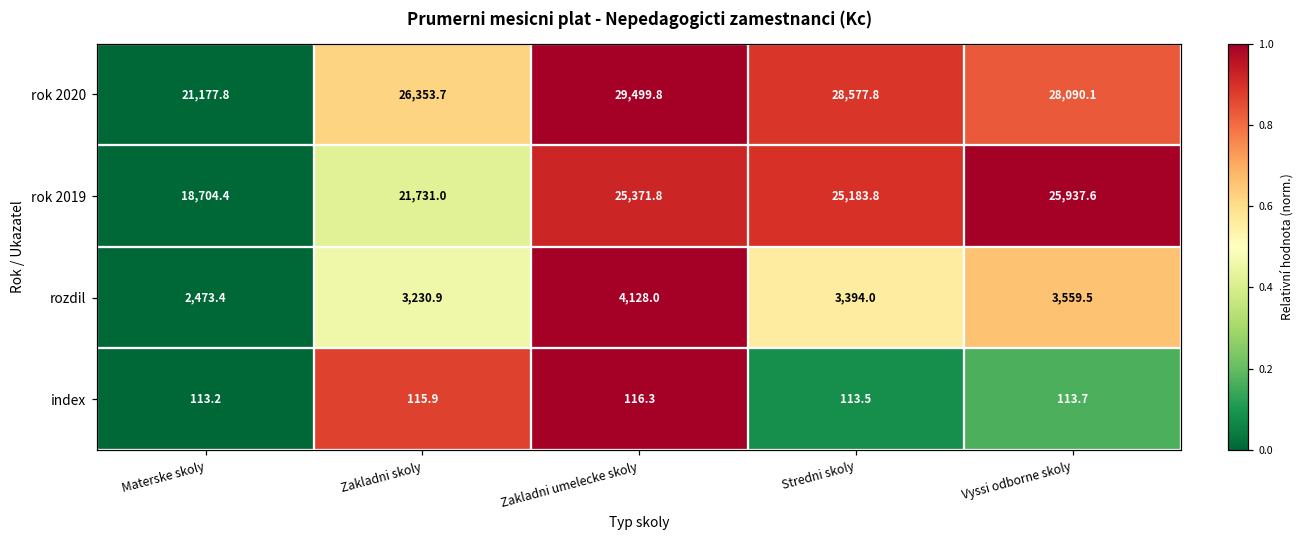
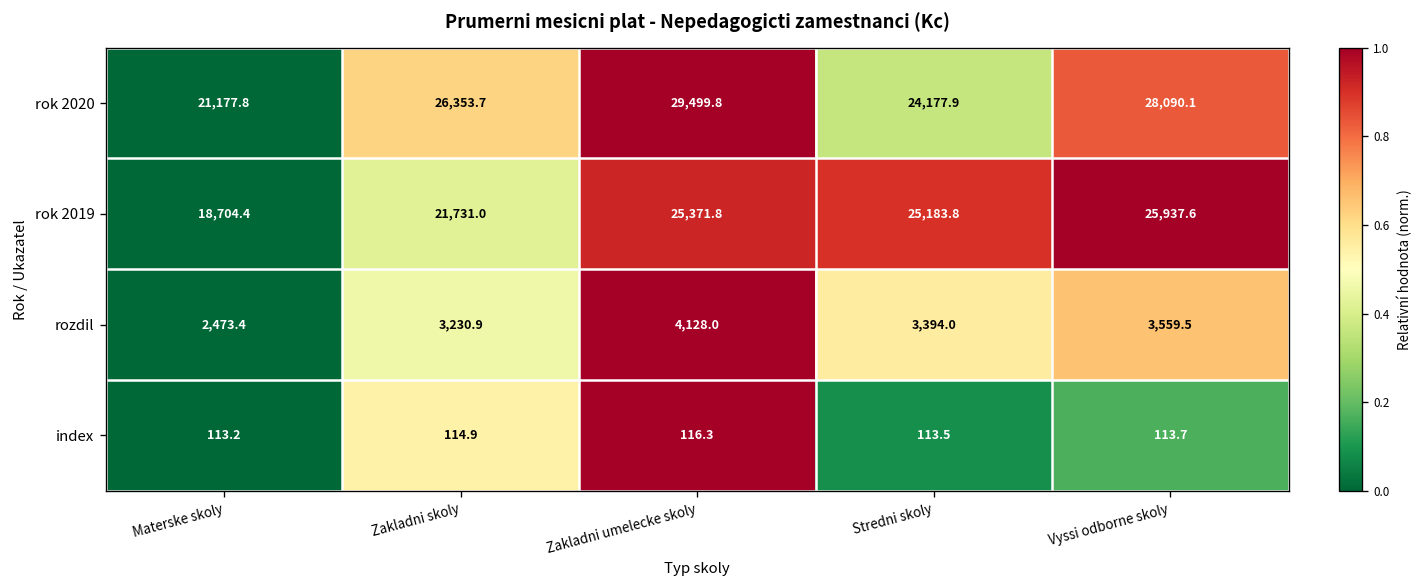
rok 2020, Stredni skoly: 28,577.8 -> 24,177.9
index, Zakladni skoly: 115.9 -> 114.9
